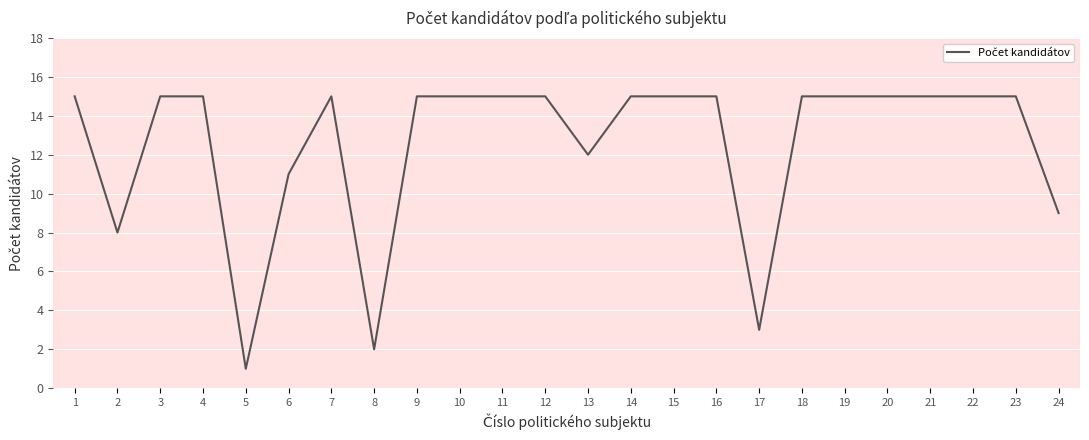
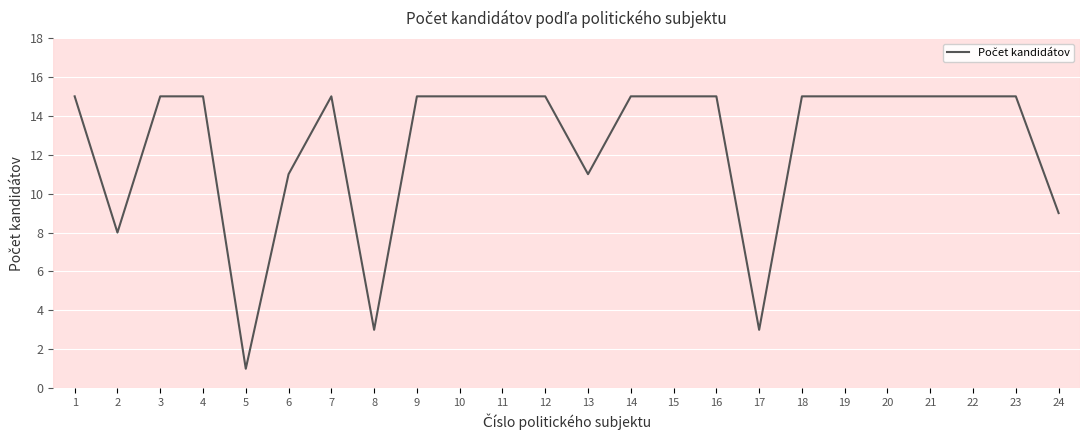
8: 2 -> 3
13: 12 -> 11
